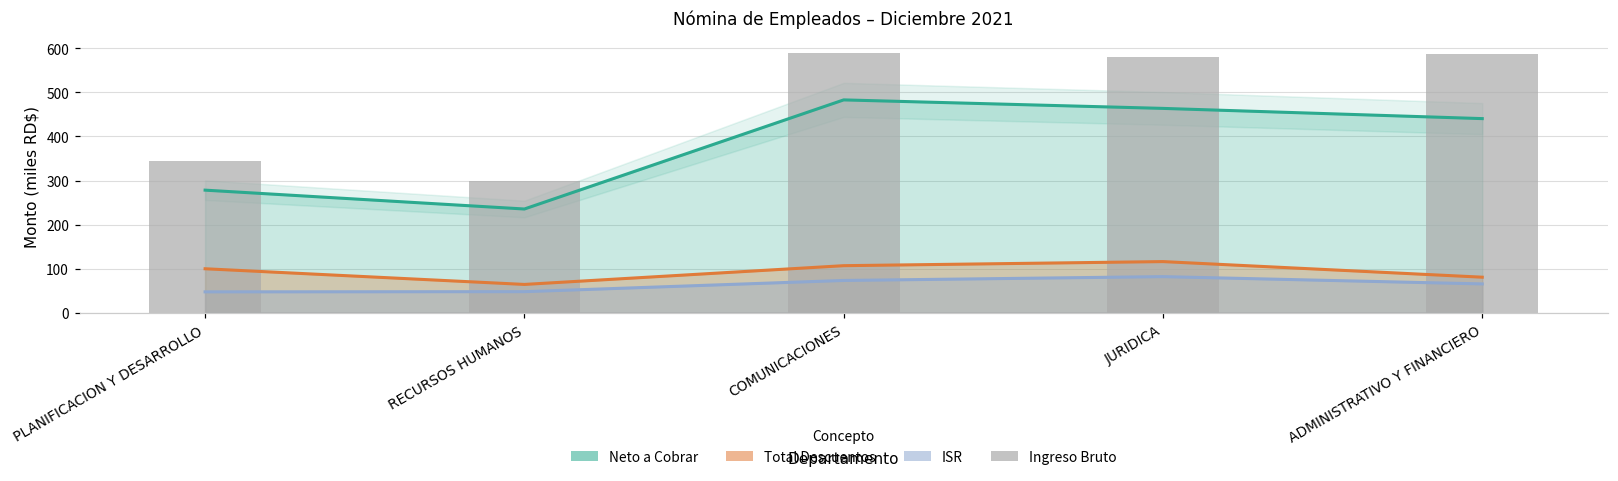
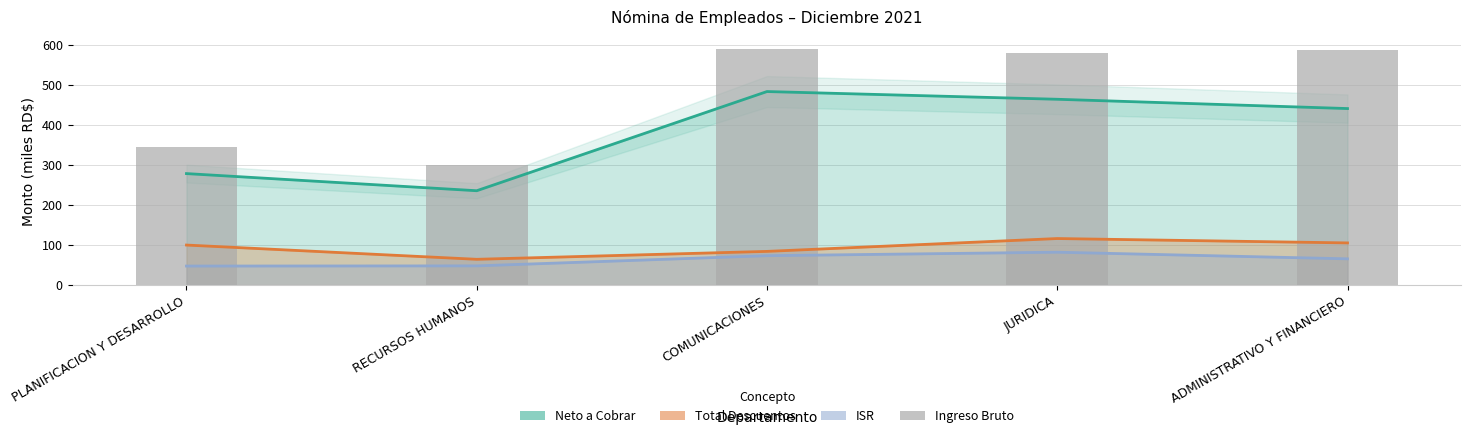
Total Descuentos, COMUNICACIONES: 110 -> 80
Total Descuentos, ADMINISTRATIVO Y FINANCIERO: 80 -> 110
